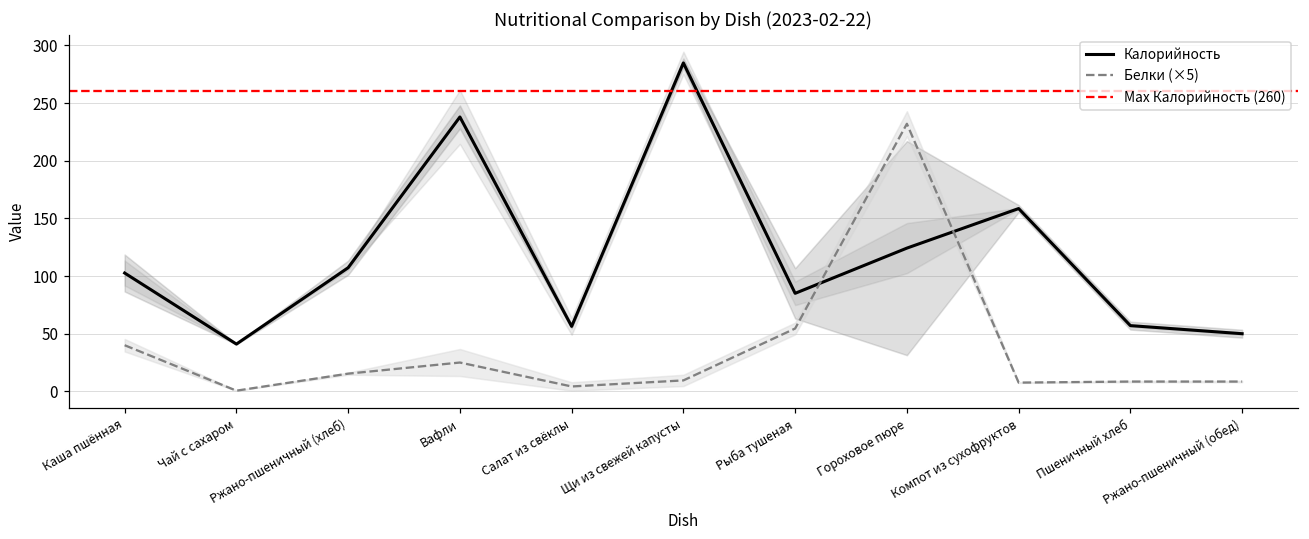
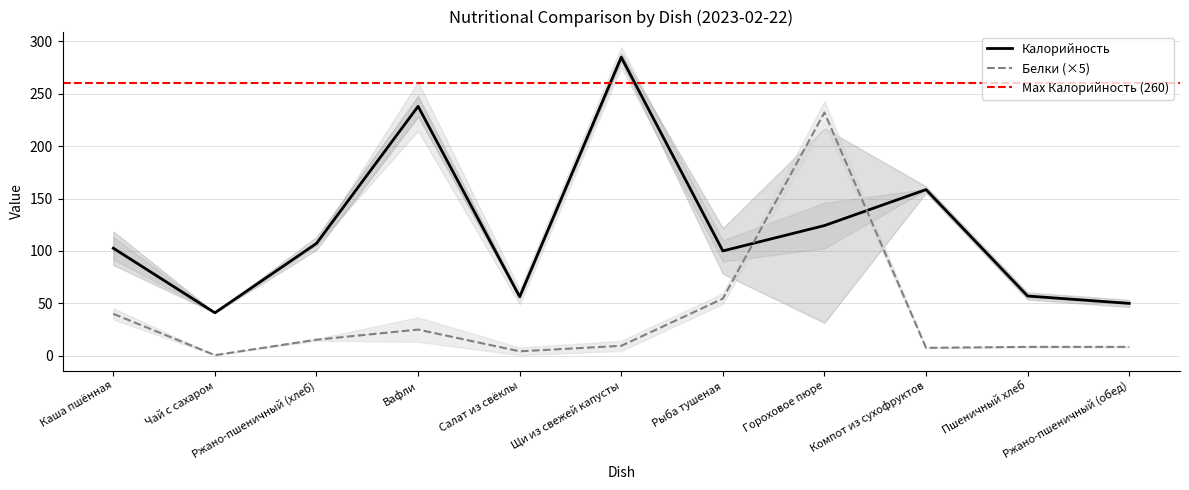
Калорийность, Рыба тушеная: 85 -> 100
